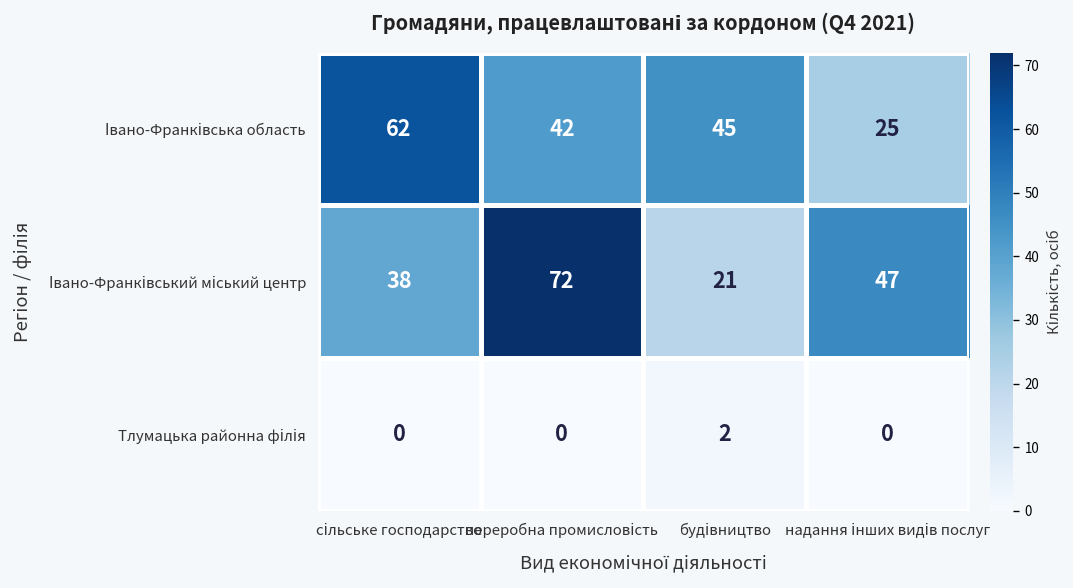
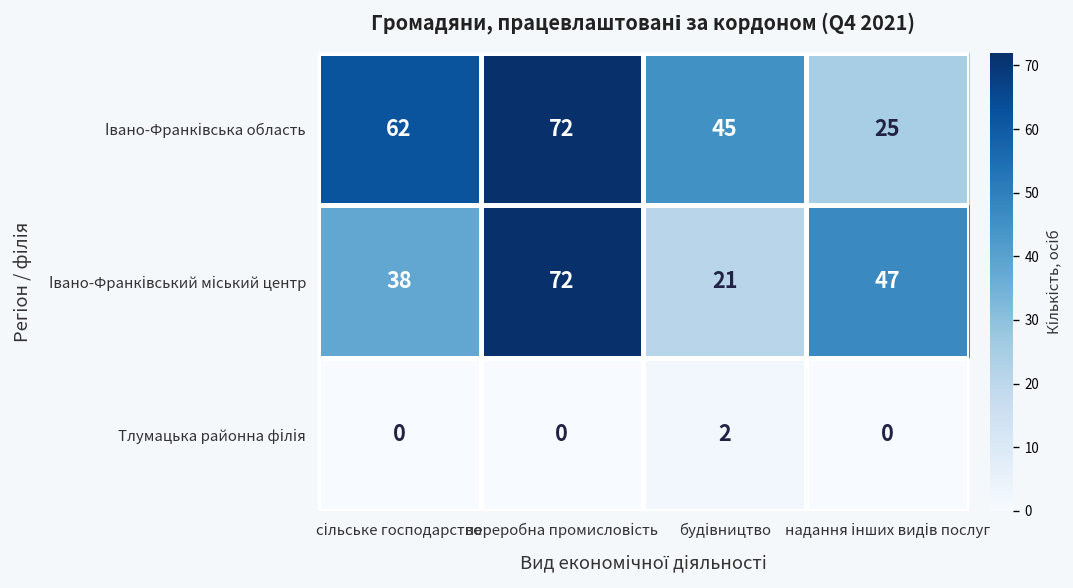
Івано-Франківська область, переробна промисловість: 42 -> 72
